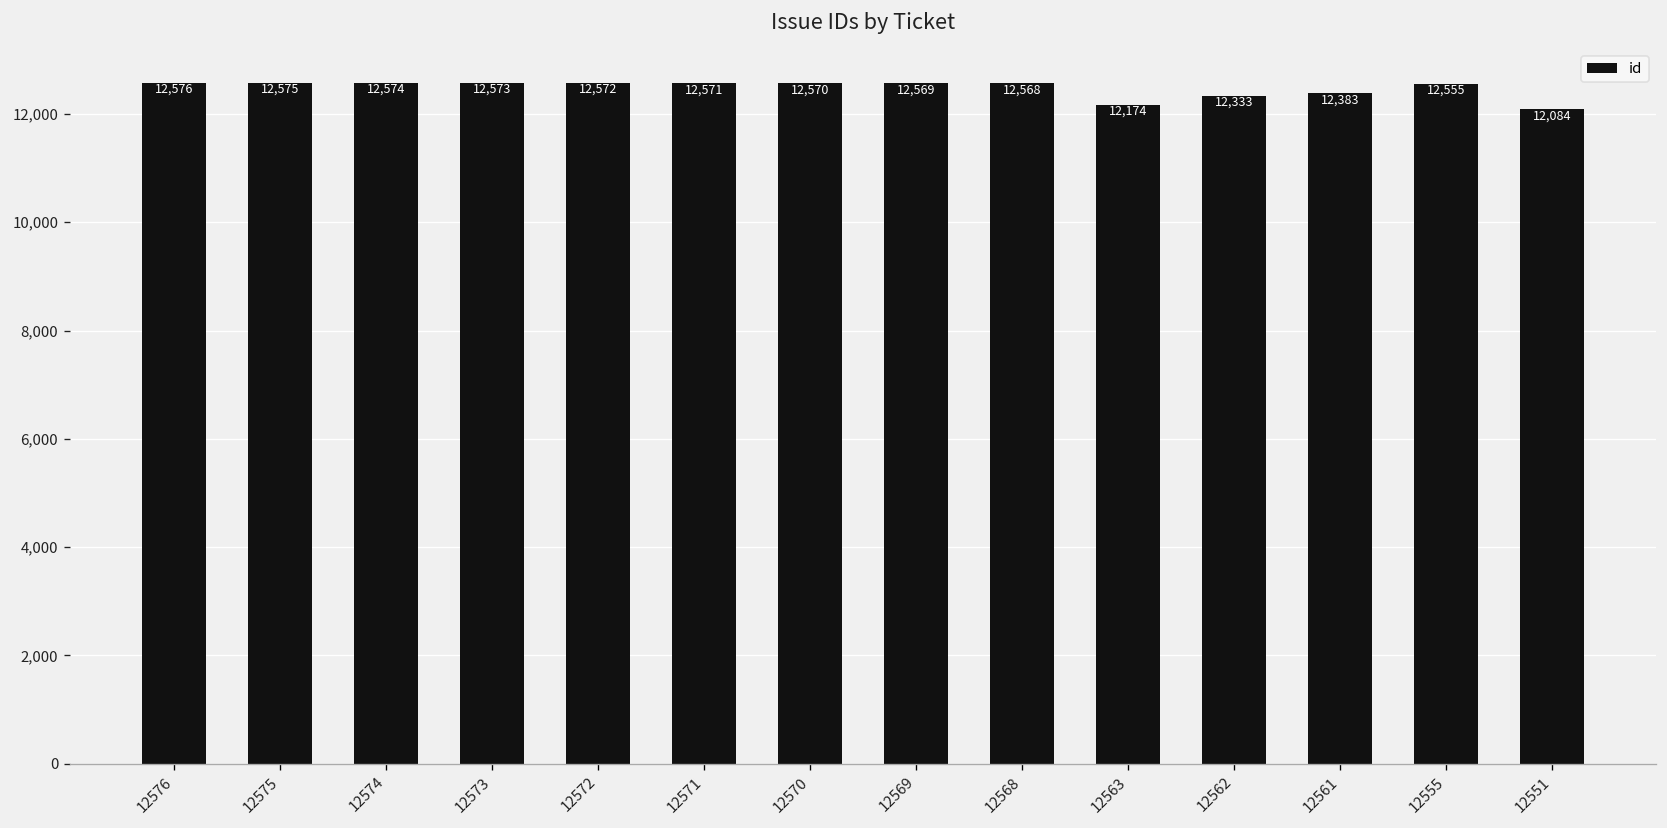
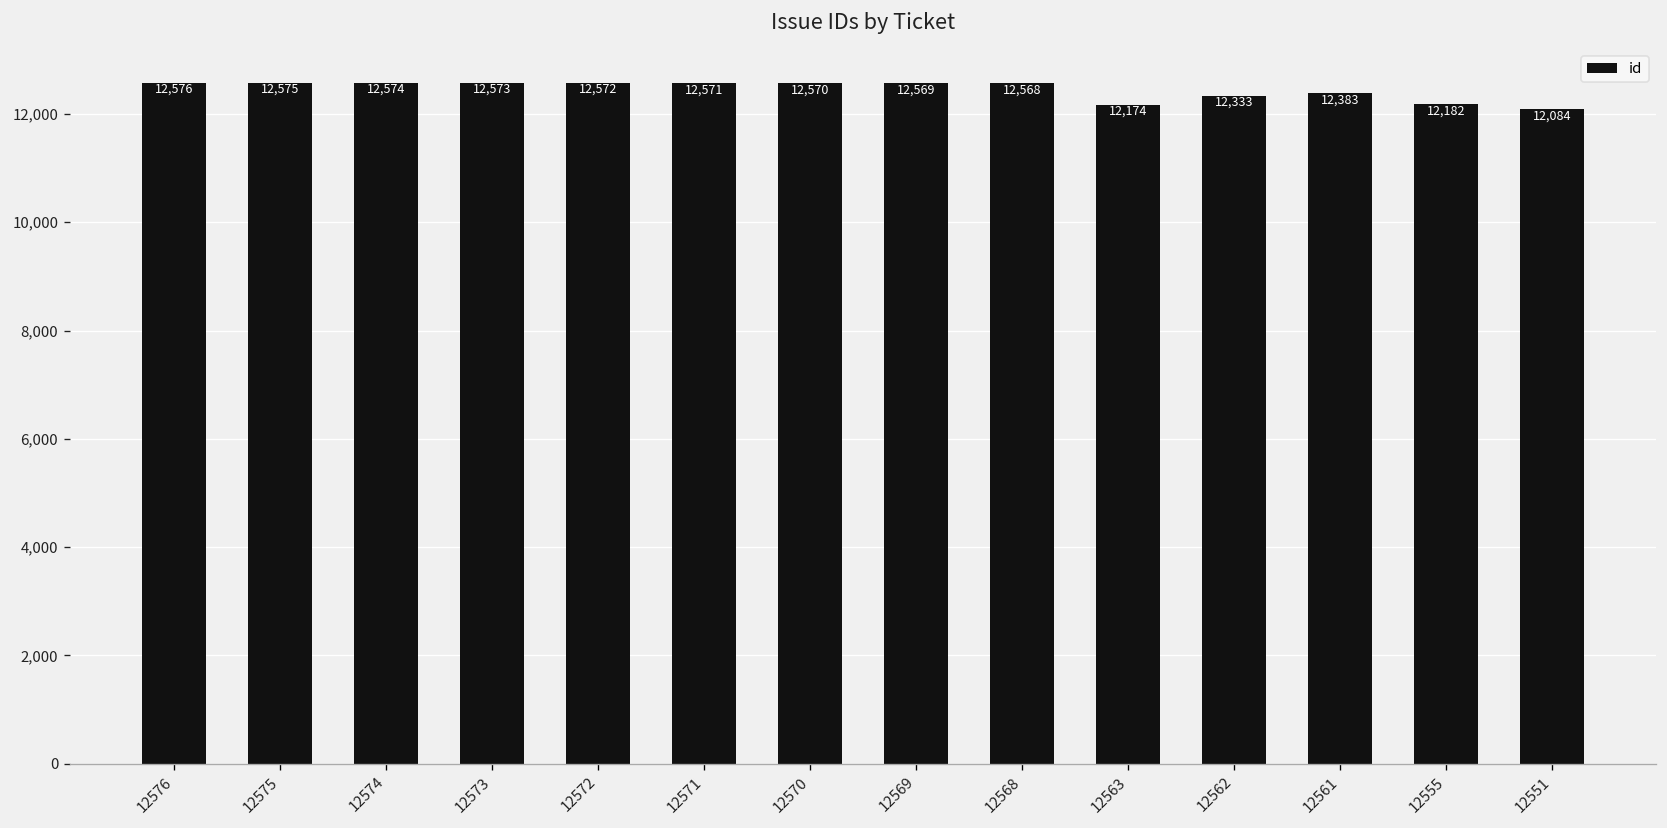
12555: 12,555 -> 12,182
